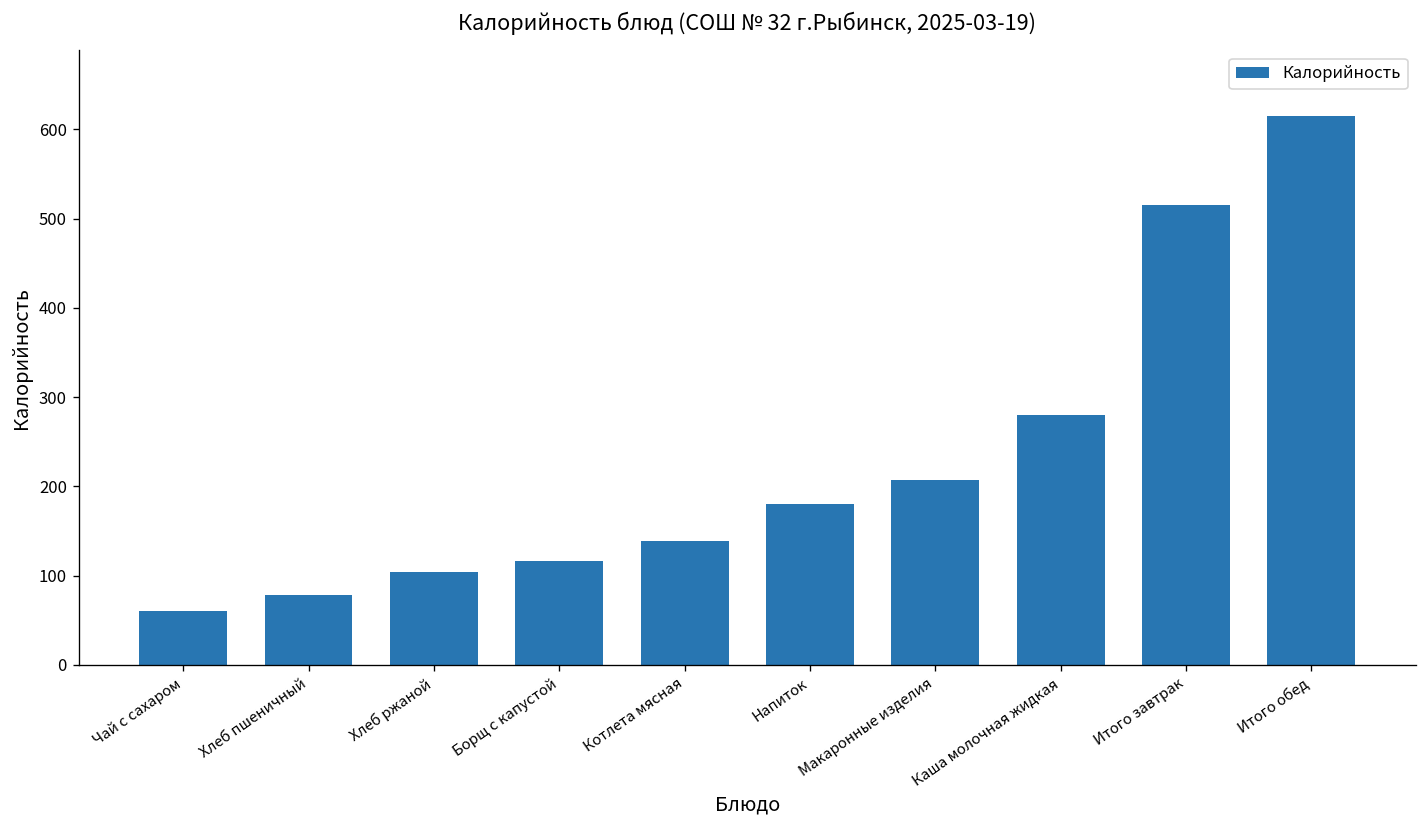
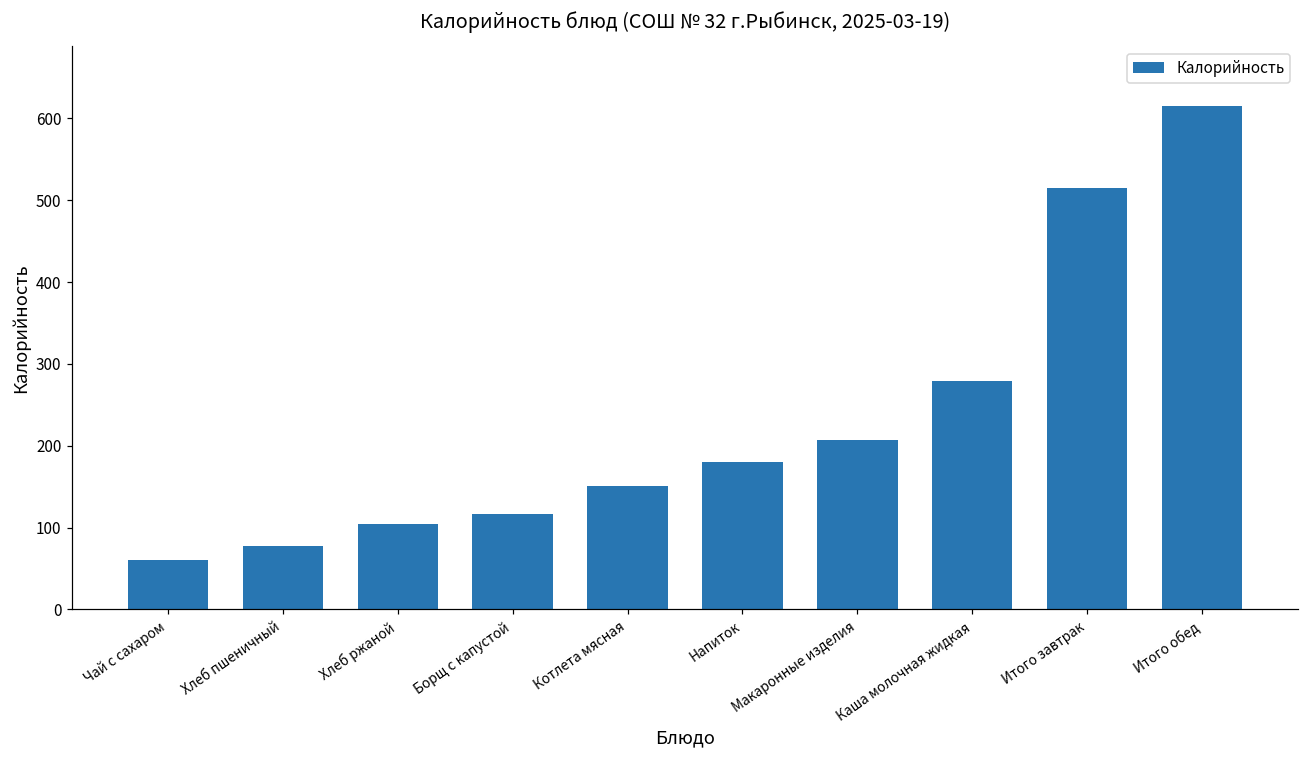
Котлета мясная: 140 -> 150
